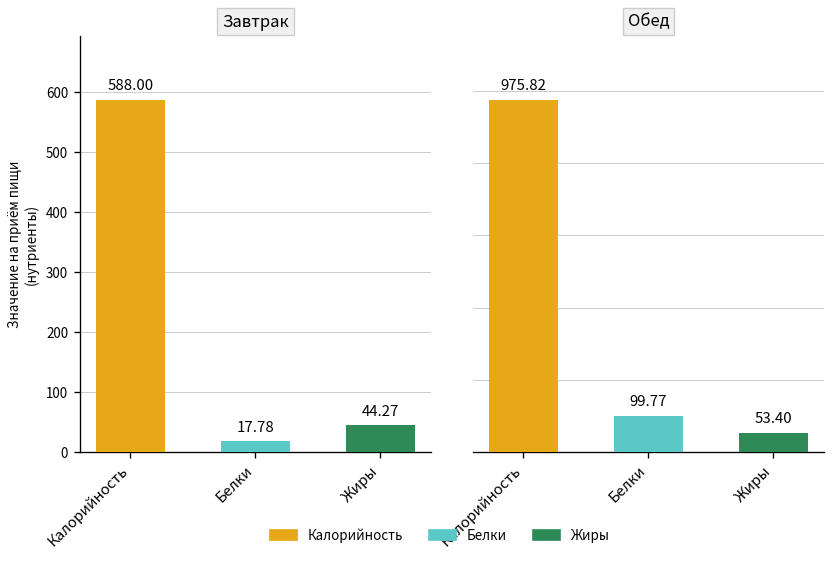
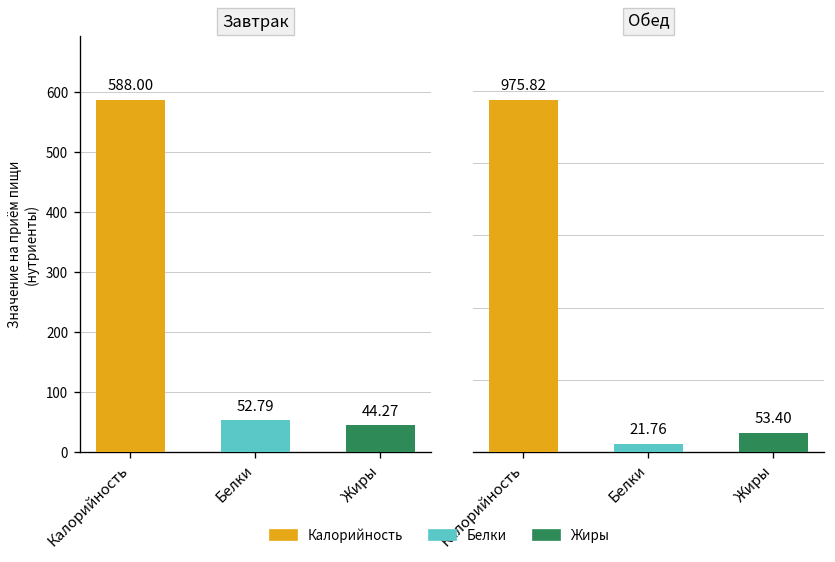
Завтрак, Белки: 17.78 -> 52.79
Обед, Белки: 99.77 -> 21.76
